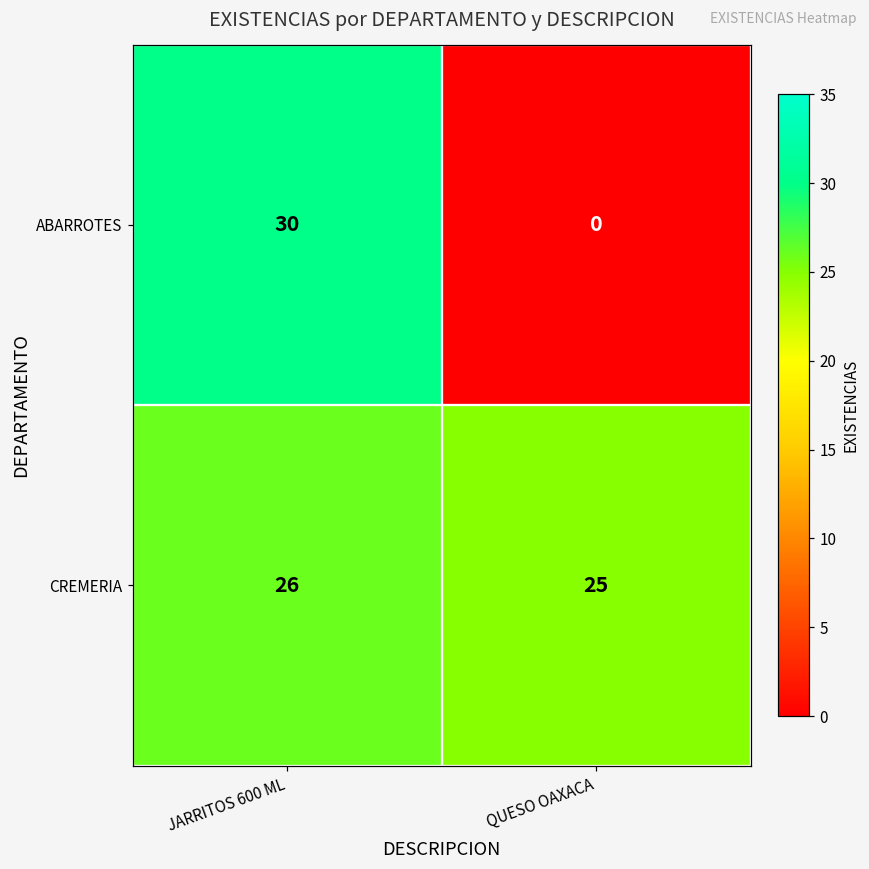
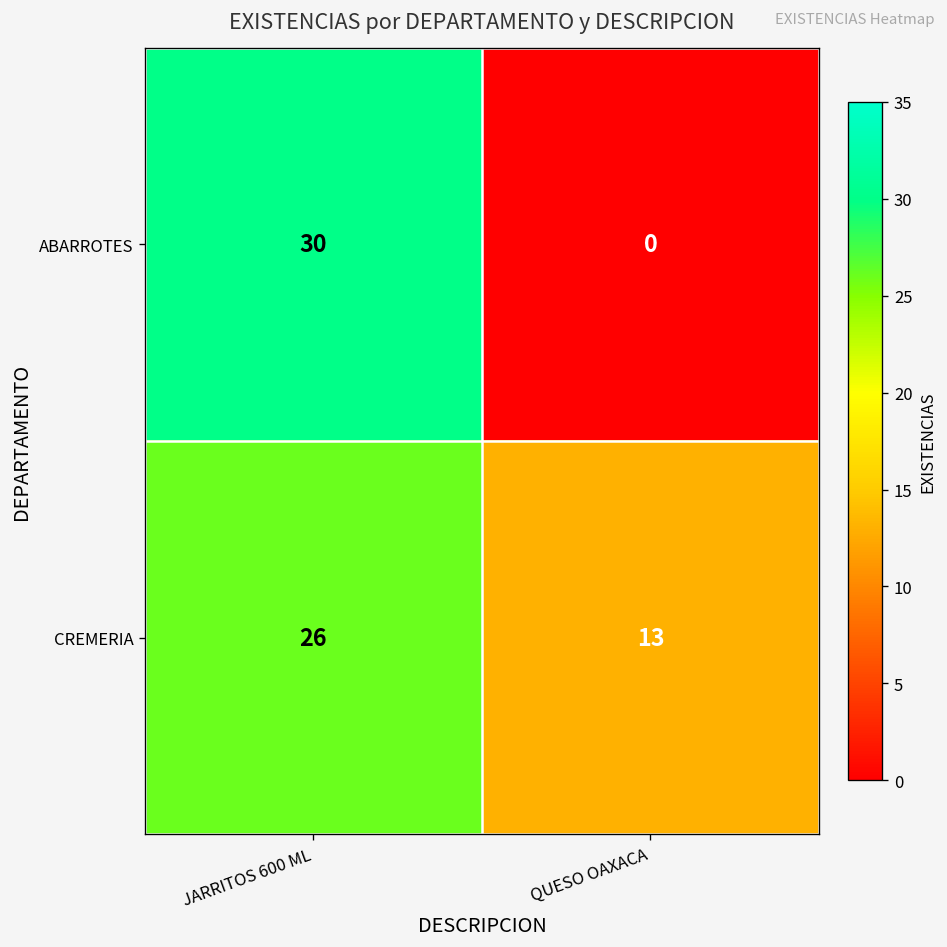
CREMERIA, QUESO OAXACA: 25 -> 13
